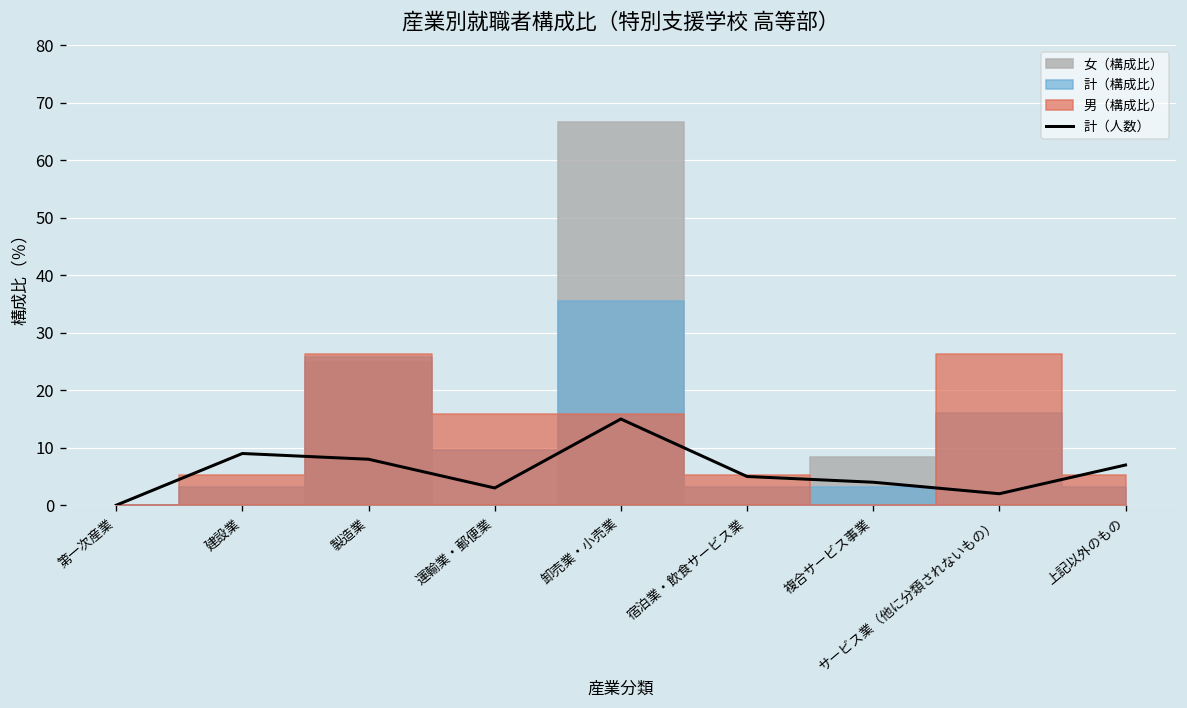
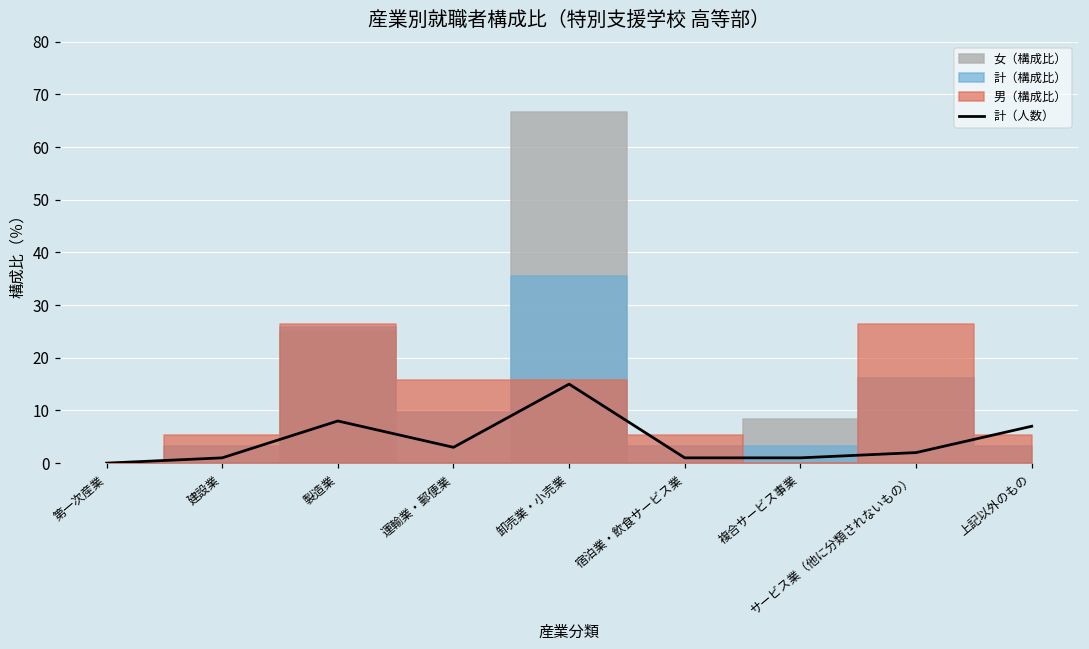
計（人数）, 建設業: 9 -> 1
計（人数）, 宿泊業・飲食サービス業: 5 -> 1
計（人数）, 複合サービス事業: 4 -> 1
